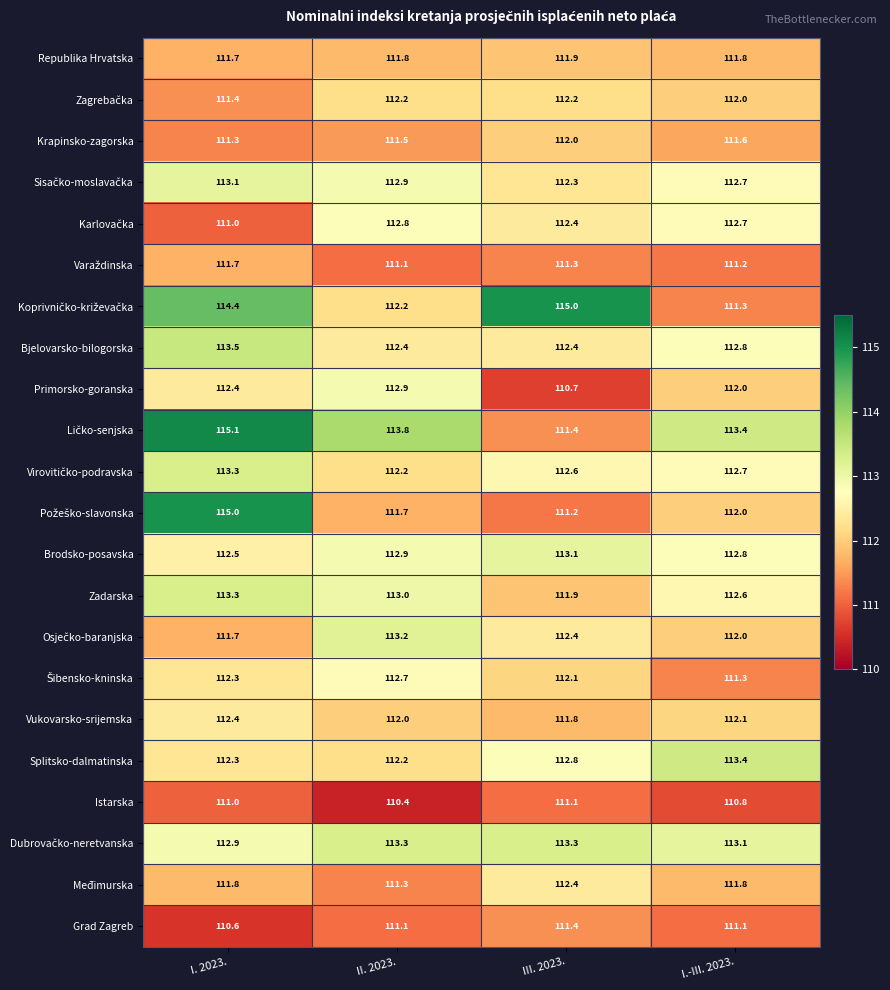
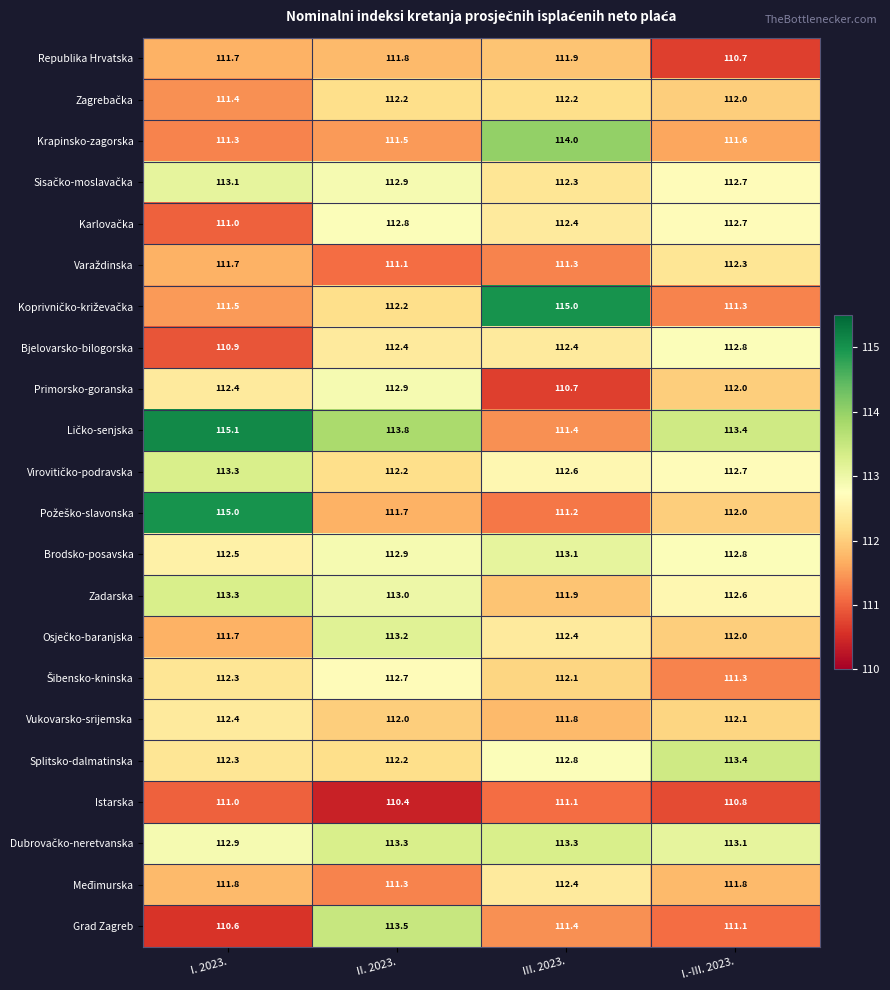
Republika Hrvatska, I.-III. 2023.: 111.8 -> 110.7
Krapinsko-zagorska, III. 2023.: 112.0 -> 114.0
Varaždinska, I.-III. 2023.: 111.2 -> 112.3
Koprivničko-križevačka, I. 2023.: 114.4 -> 111.5
Bjelovarsko-bilogorska, I. 2023.: 113.5 -> 110.9
Grad Zagreb, II. 2023.: 111.1 -> 113.5
